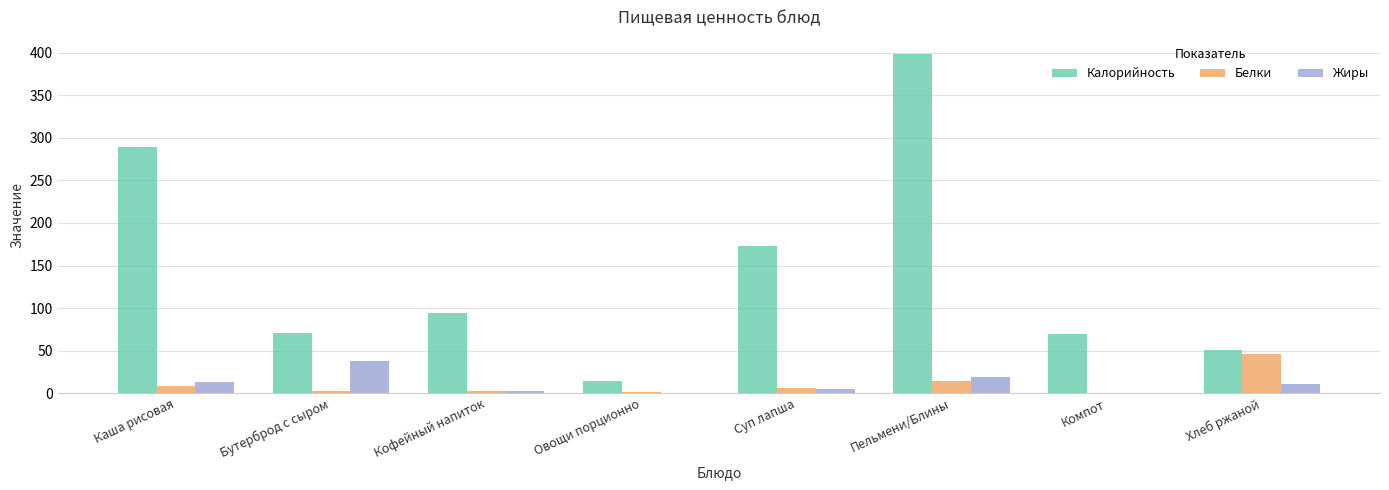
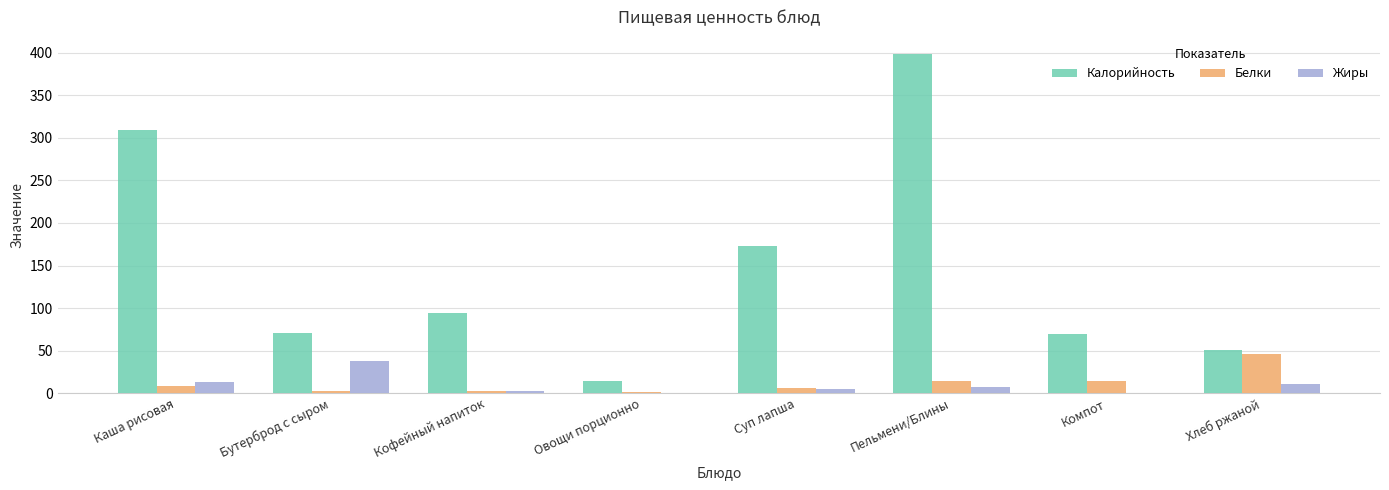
Калорийность, Каша рисовая: 290 -> 310
Жиры, Пельмени/Блины: 20 -> 10
Белки, Компот: 0 -> 10
